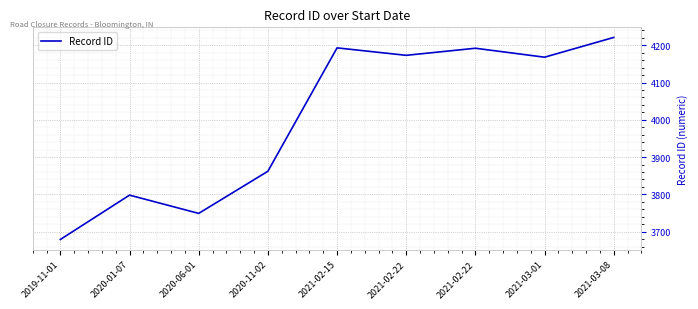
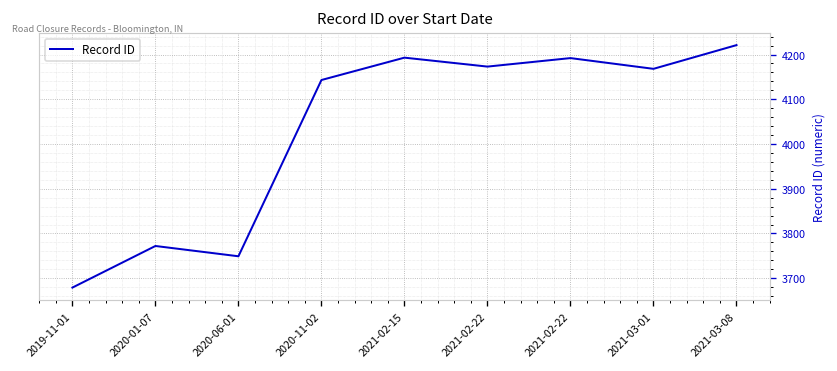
2020-01-07: 3800 -> 3770
2020-11-02: 3860 -> 4140
